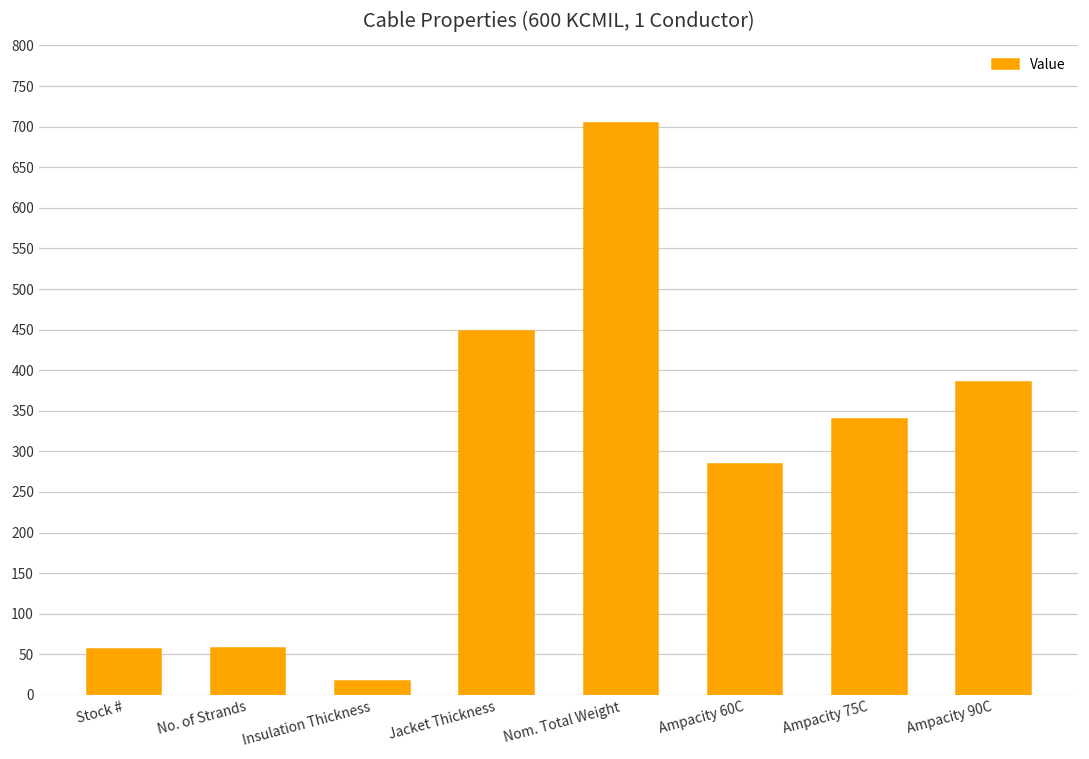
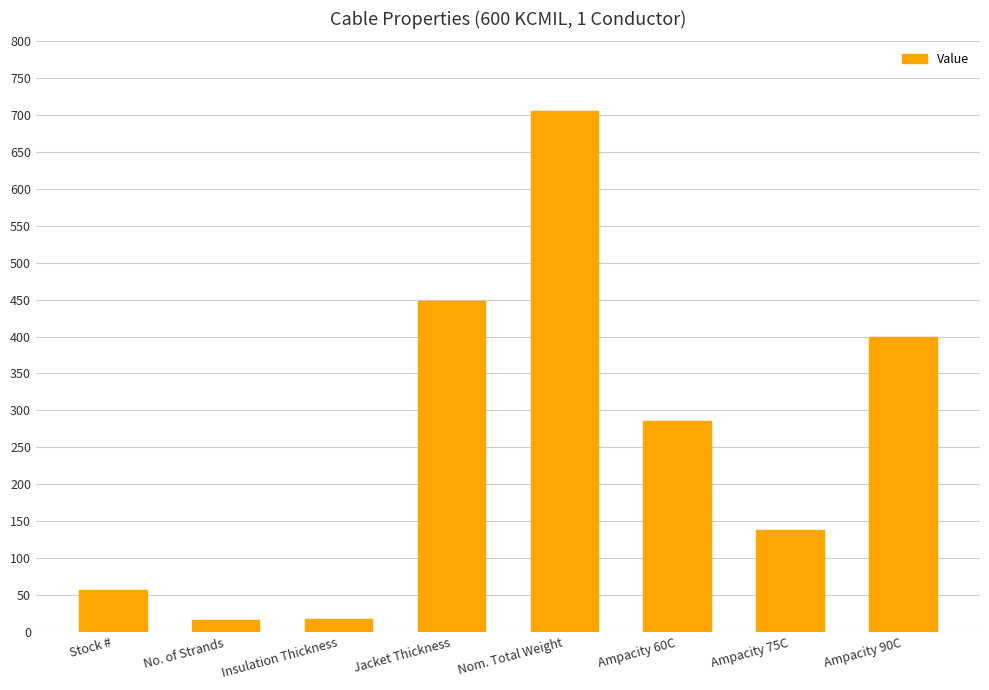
No. of Strands: 60 -> 20
Ampacity 75C: 340 -> 140
Ampacity 90C: 390 -> 400
